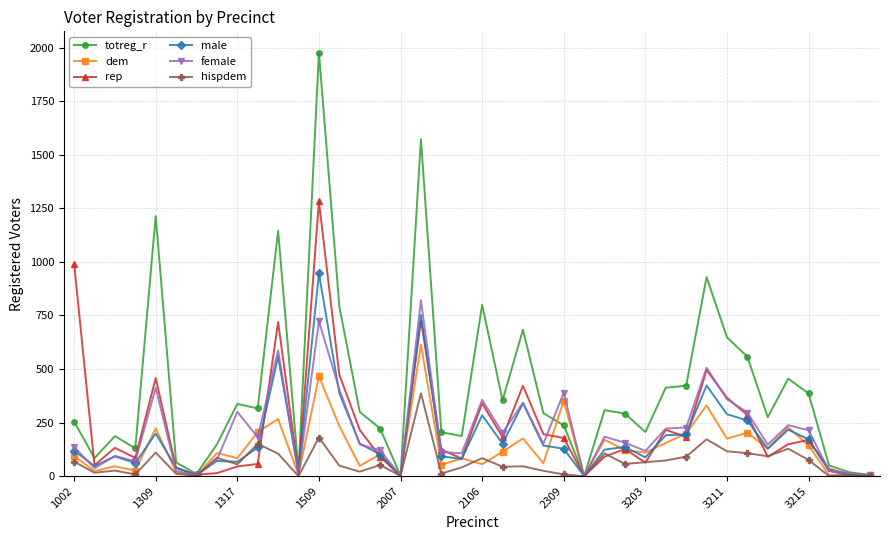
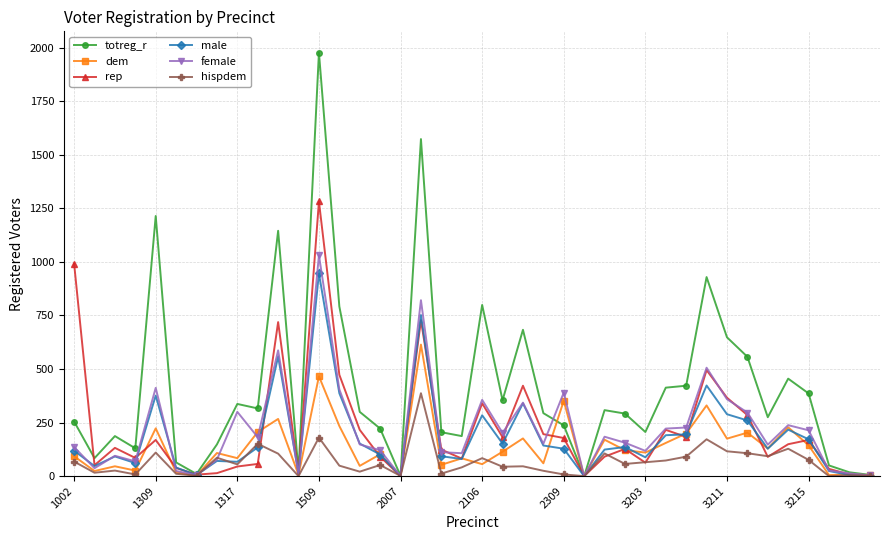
rep, 1309: 460 -> 170
male, 1309: 200 -> 380
female, 1509: 720 -> 1030
